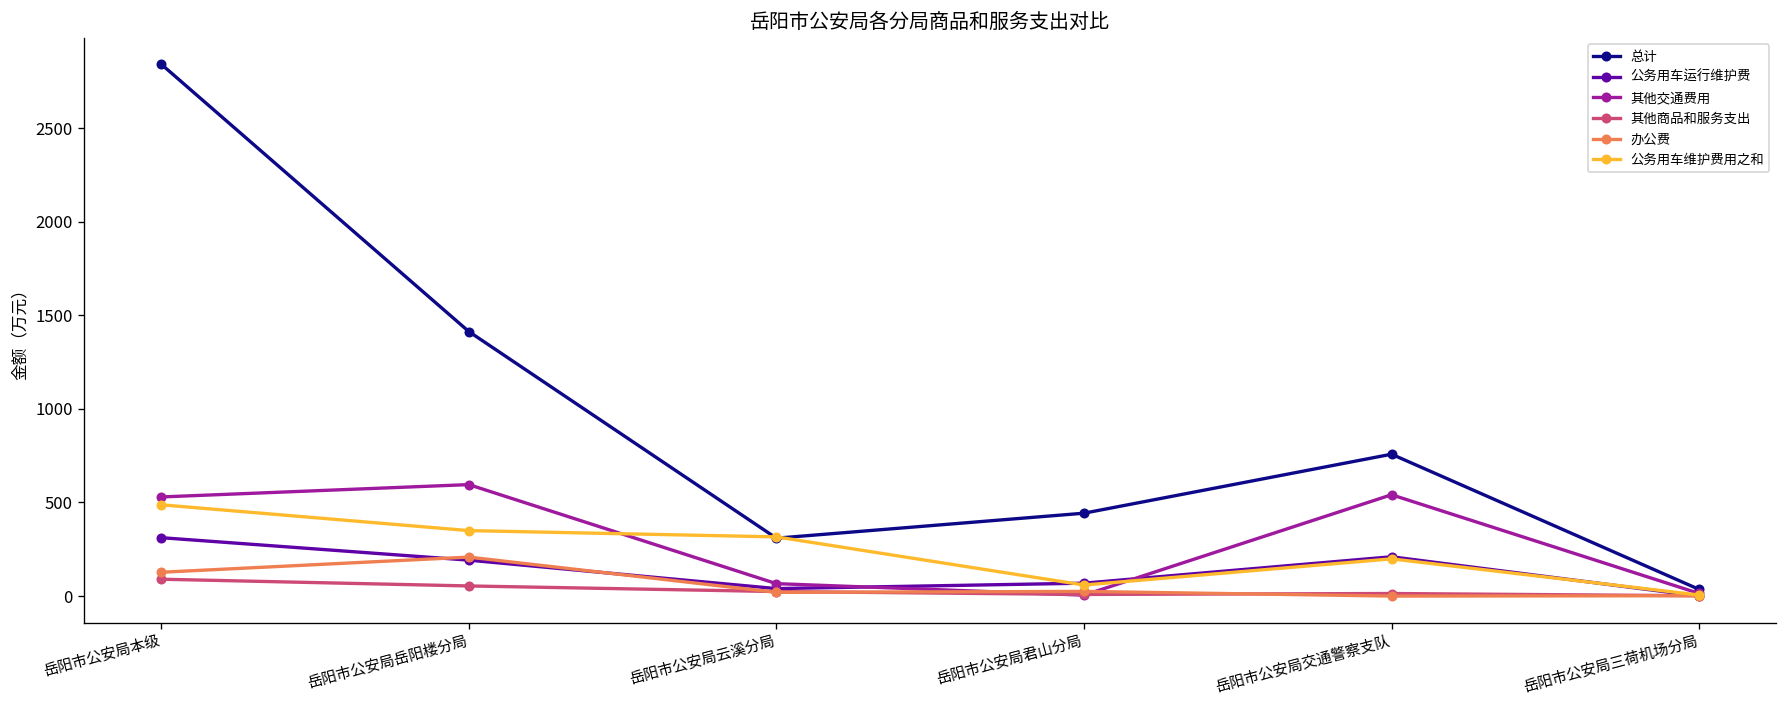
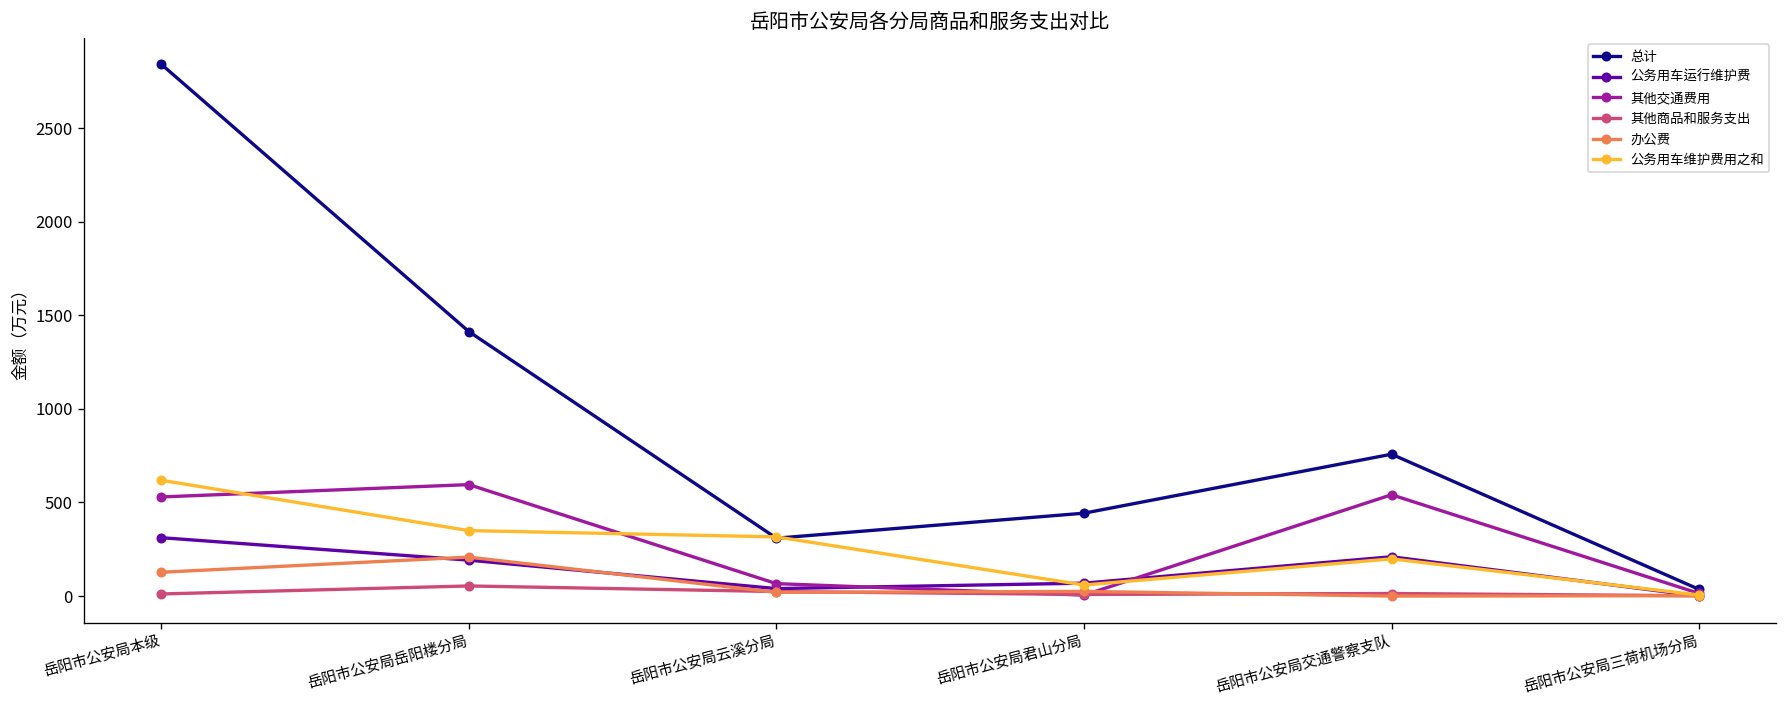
其他商品和服务支出, 岳阳市公安局本级: 90 -> 10
公务用车维护费用之和, 岳阳市公安局本级: 490 -> 620
